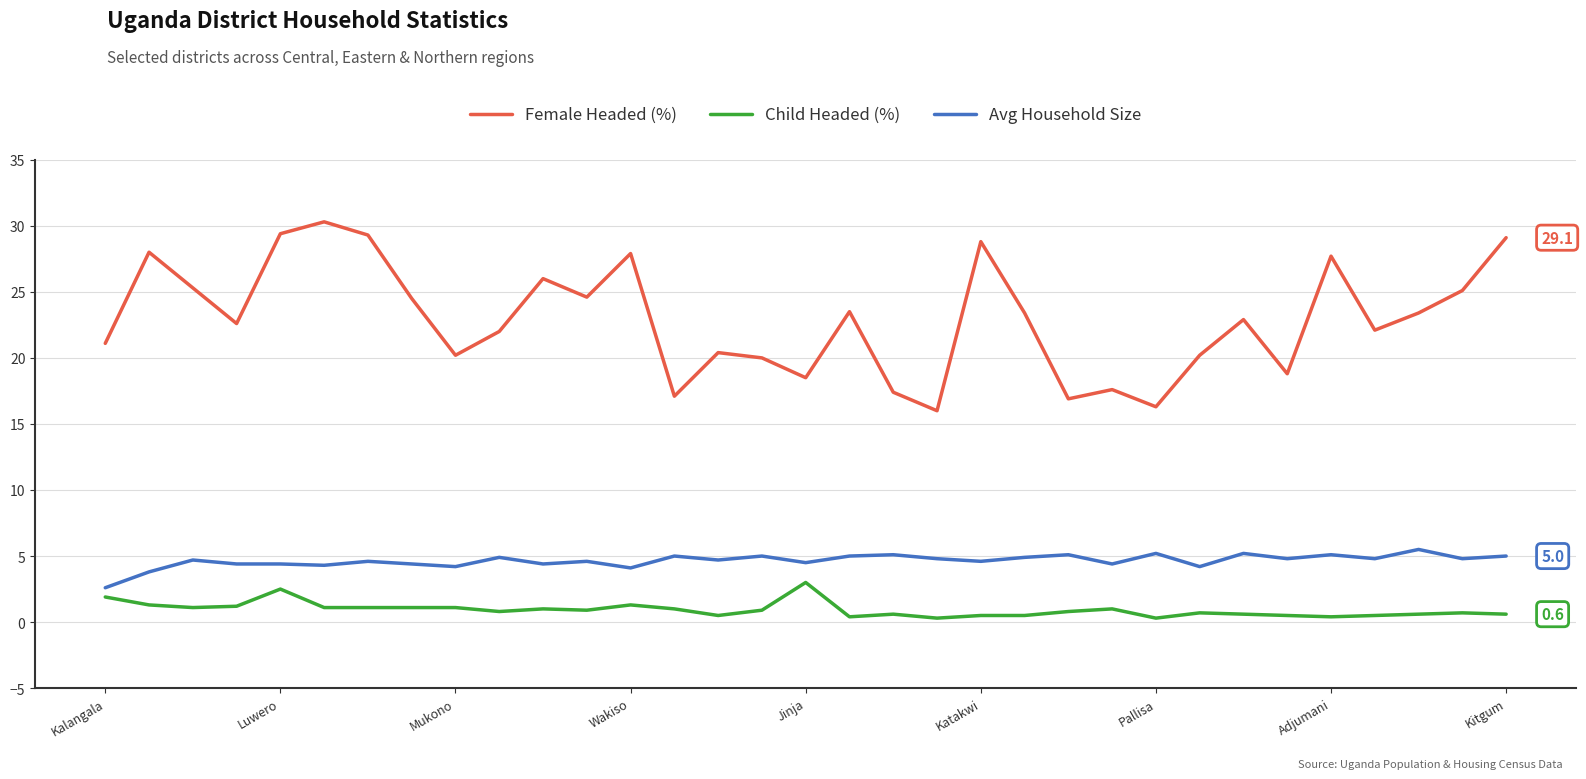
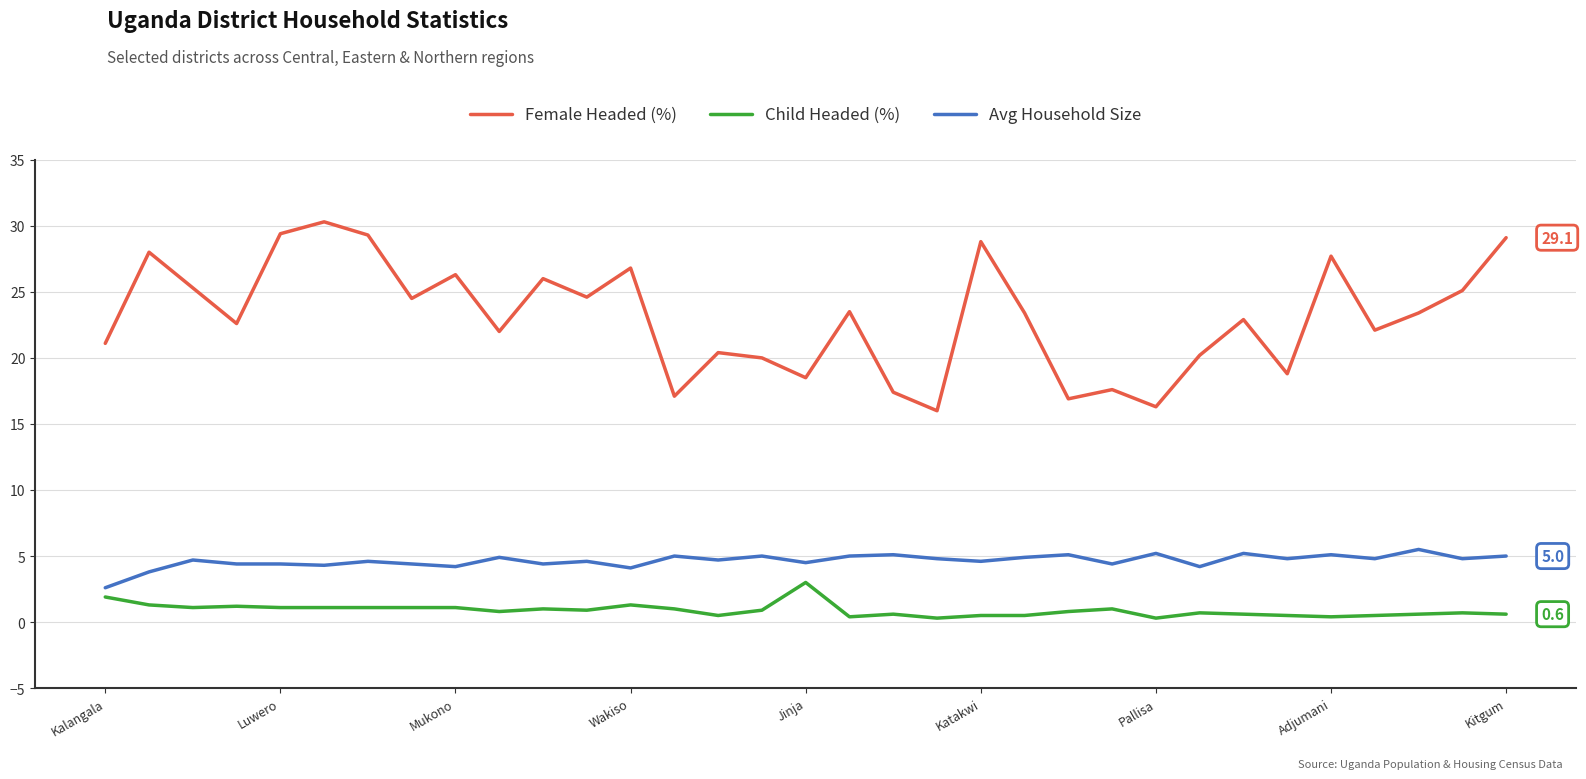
Child Headed (%), Luwero: 2.5 -> 1.1
Female Headed (%), Mukono: 20.2 -> 26.3
Female Headed (%), Wakiso: 27.9 -> 26.8
